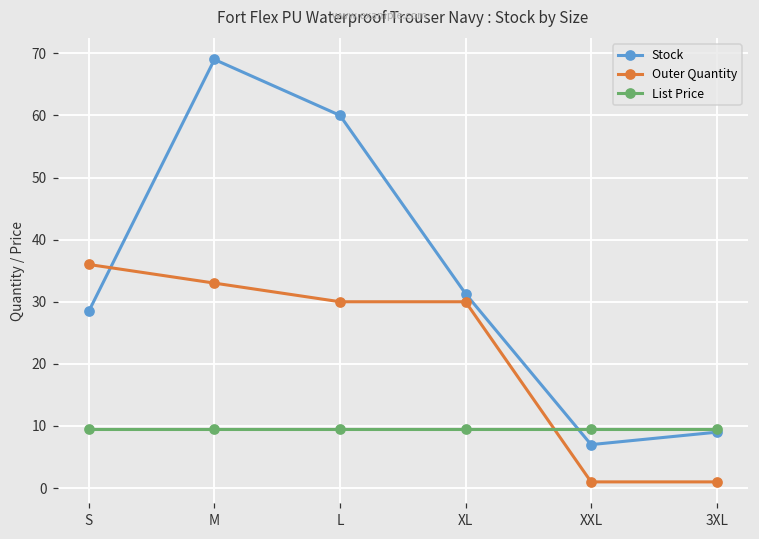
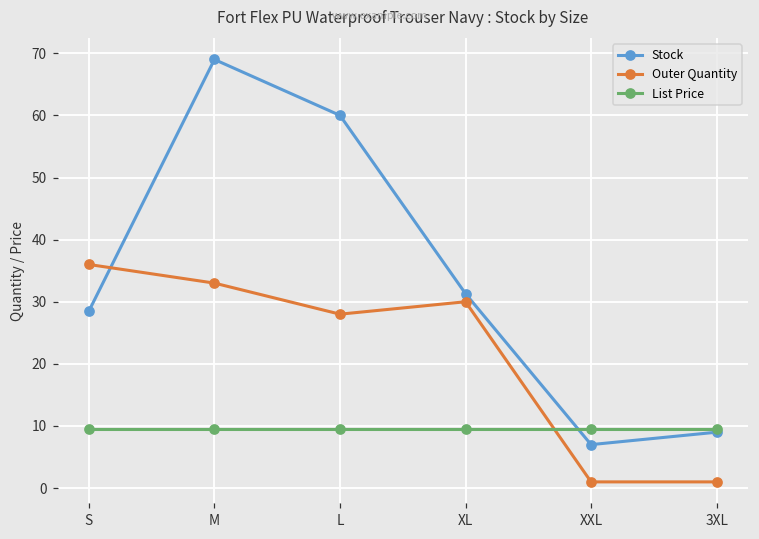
Outer Quantity, L: 30 -> 28
